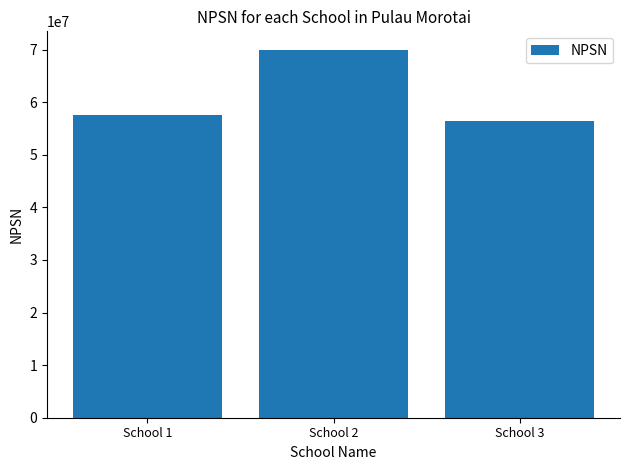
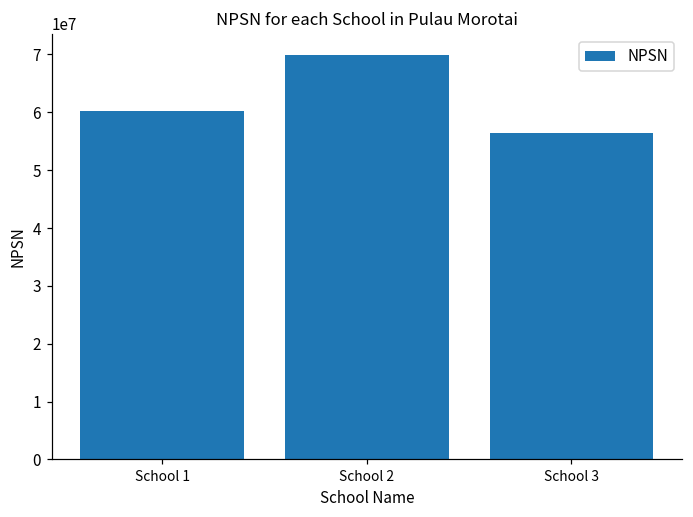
School 1: 57000000 -> 60000000
